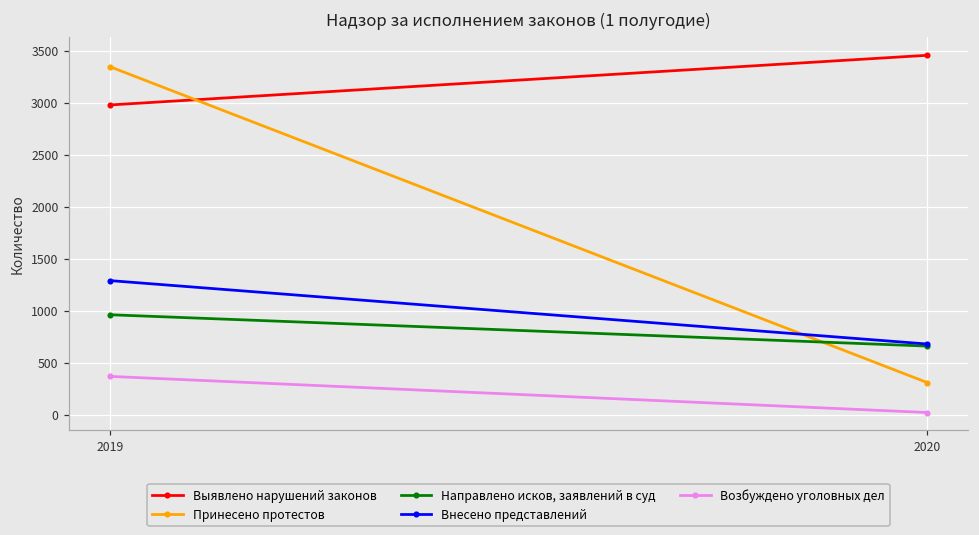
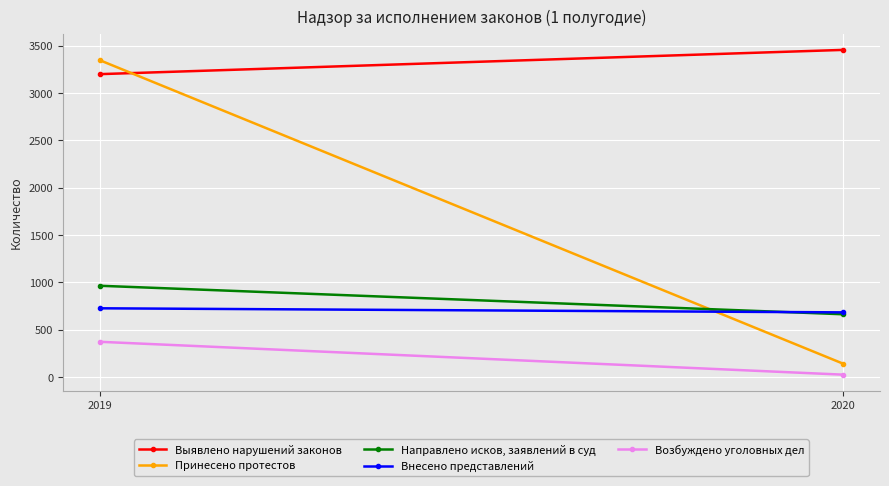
Выявлено нарушений законов, 2019: 3000 -> 3200
Внесено представлений, 2019: 1300 -> 700
Принесено протестов, 2020: 300 -> 100
